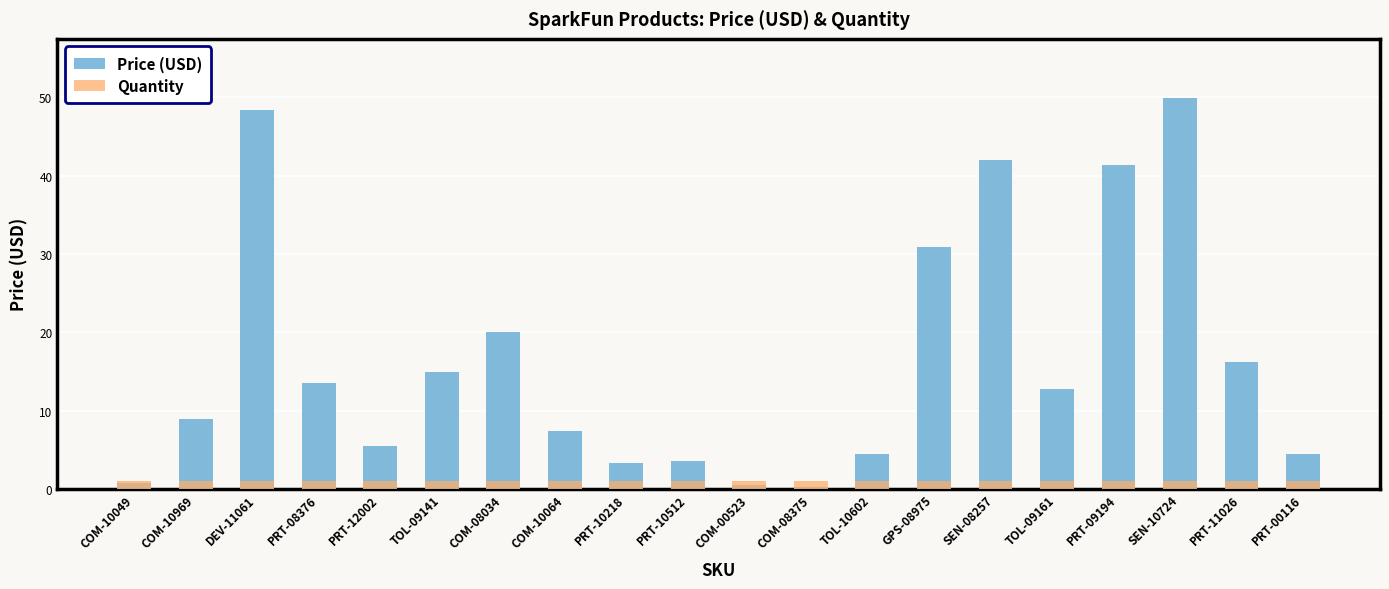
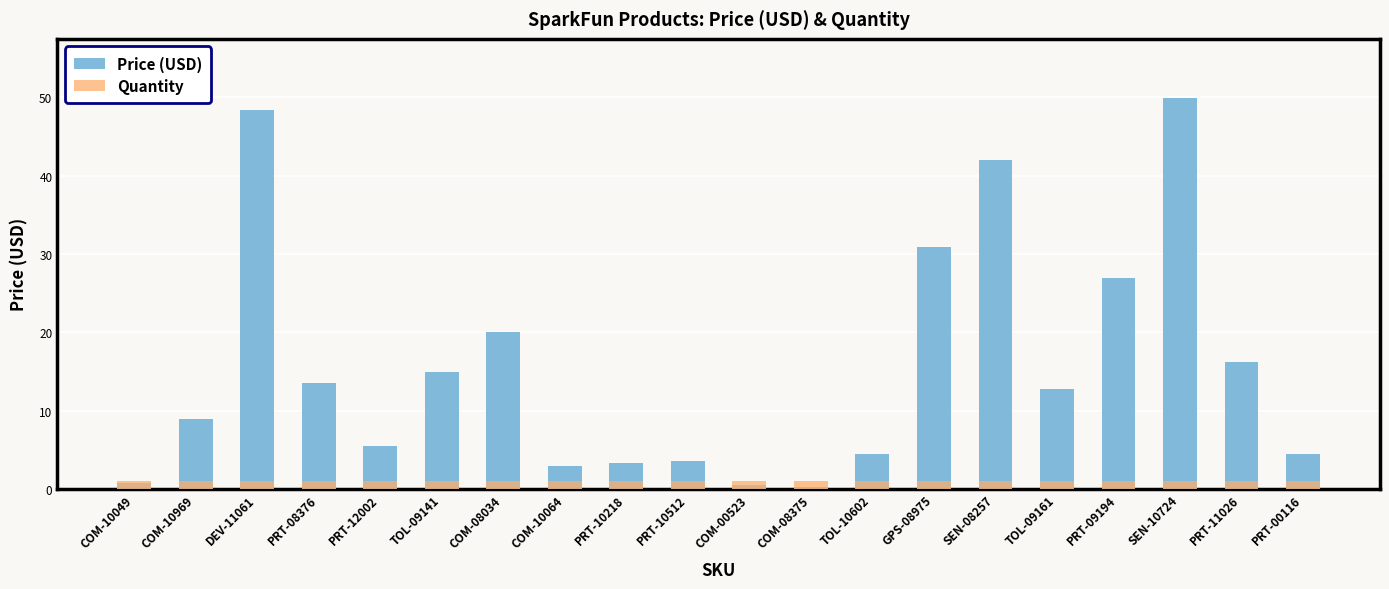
Price (USD), COM-10064: 7 -> 3
Price (USD), PRT-09194: 41 -> 27
